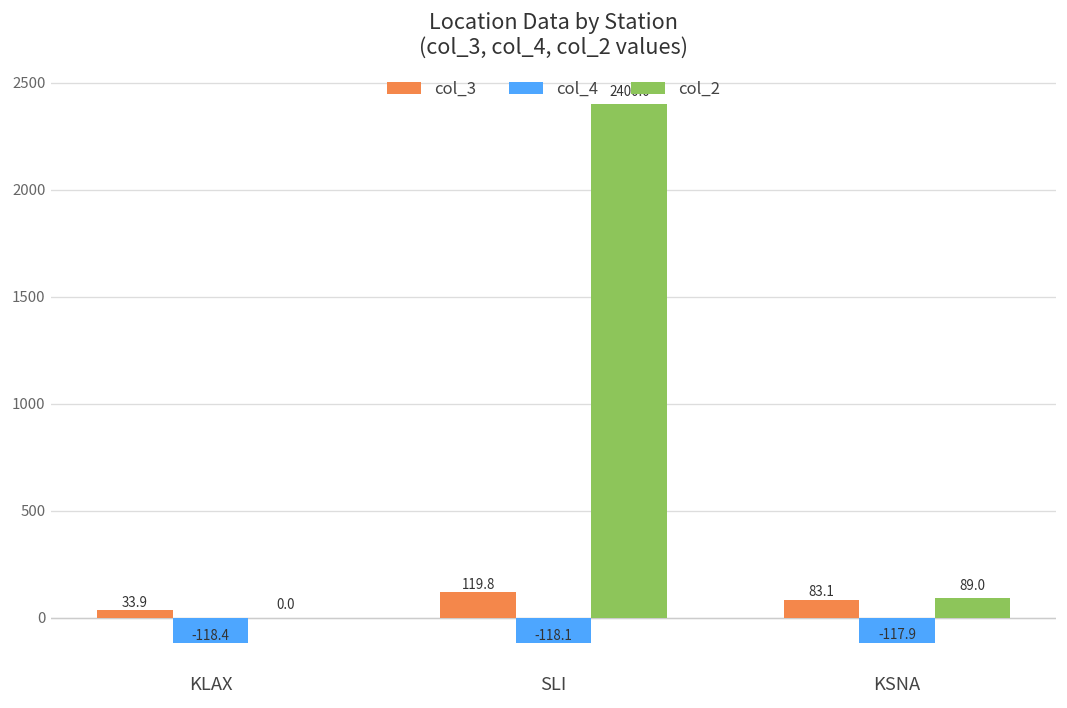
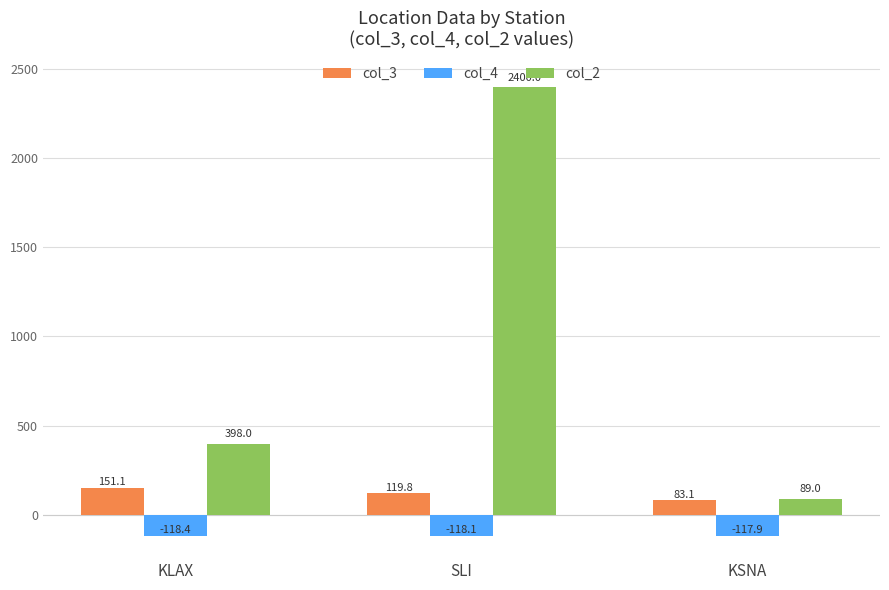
col_3, KLAX: 33.9 -> 151.1
col_2, KLAX: 0.0 -> 398.0
